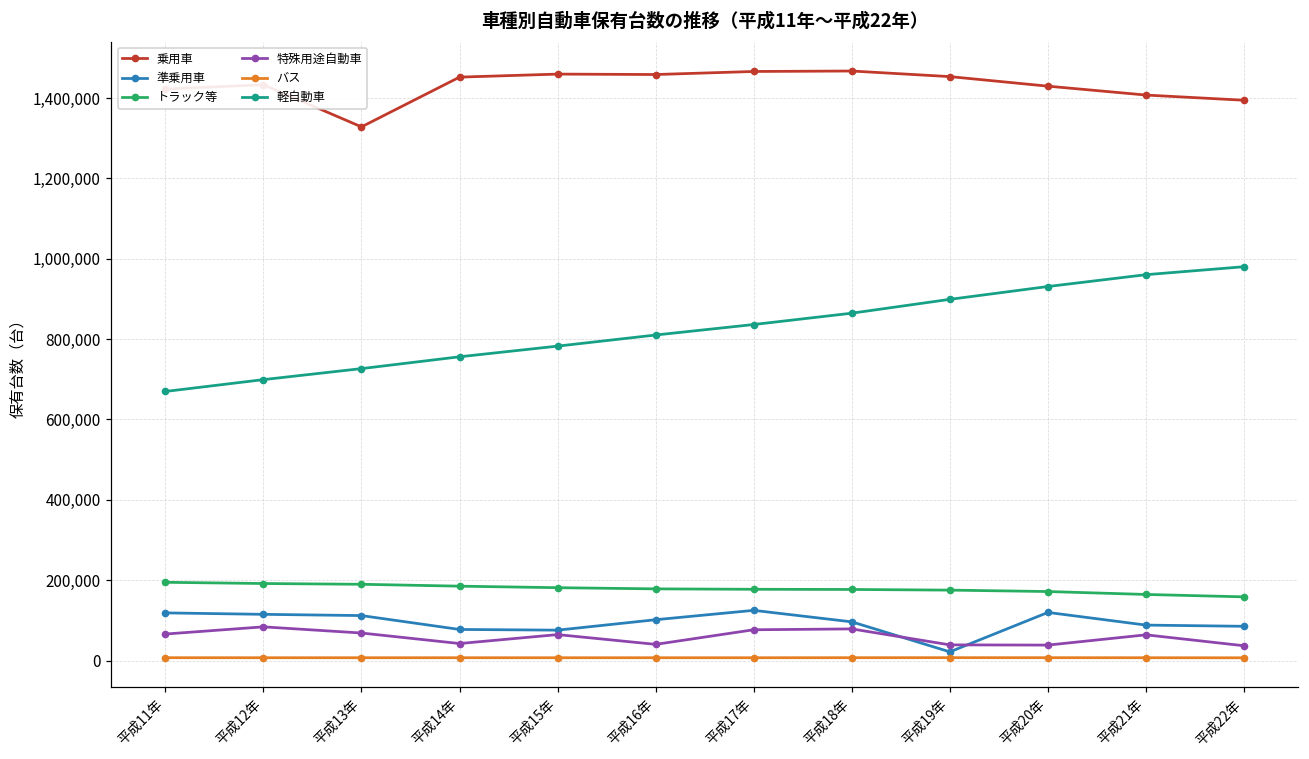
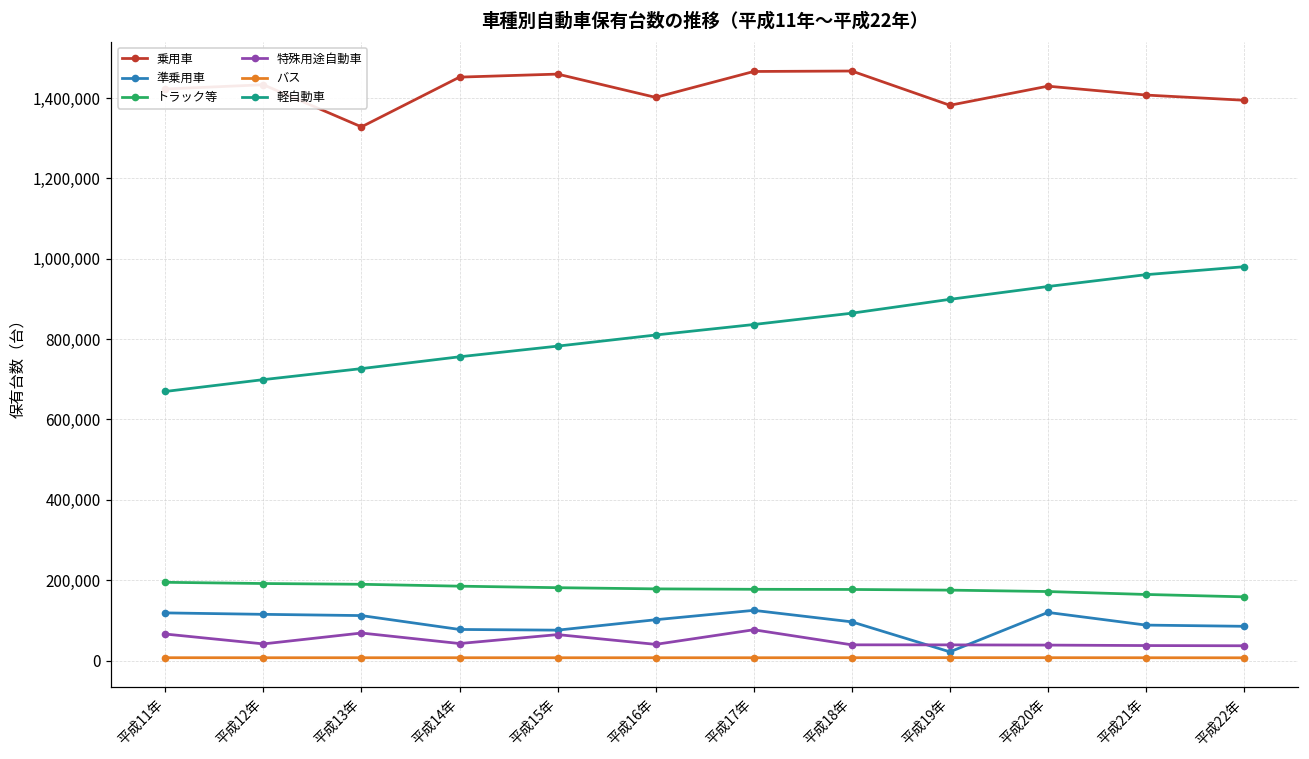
特殊用途自動車, 平成12年: 80,000 -> 40,000
乗用車, 平成16年: 1,460,000 -> 1,400,000
特殊用途自動車, 平成18年: 80,000 -> 40,000
乗用車, 平成19年: 1,450,000 -> 1,380,000
特殊用途自動車, 平成21年: 60,000 -> 40,000
